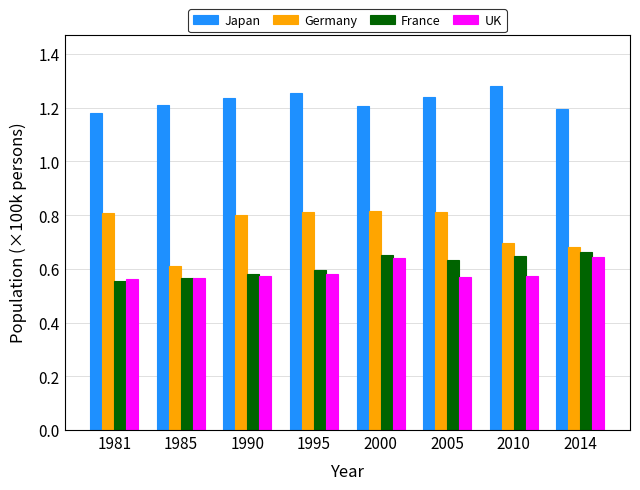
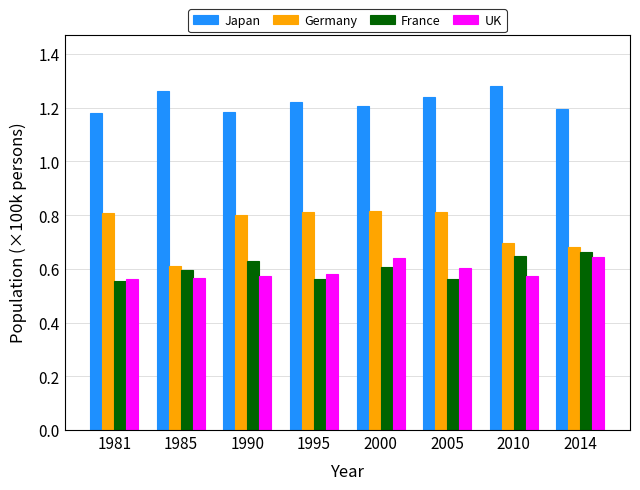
Japan, 1985: 1.21 -> 1.26
France, 1985: 0.57 -> 0.60
Japan, 1990: 1.24 -> 1.18
France, 1990: 0.58 -> 0.63
Japan, 1995: 1.26 -> 1.22
France, 1995: 0.60 -> 0.56
France, 2000: 0.65 -> 0.61
France, 2005: 0.63 -> 0.56
UK, 2005: 0.57 -> 0.60
